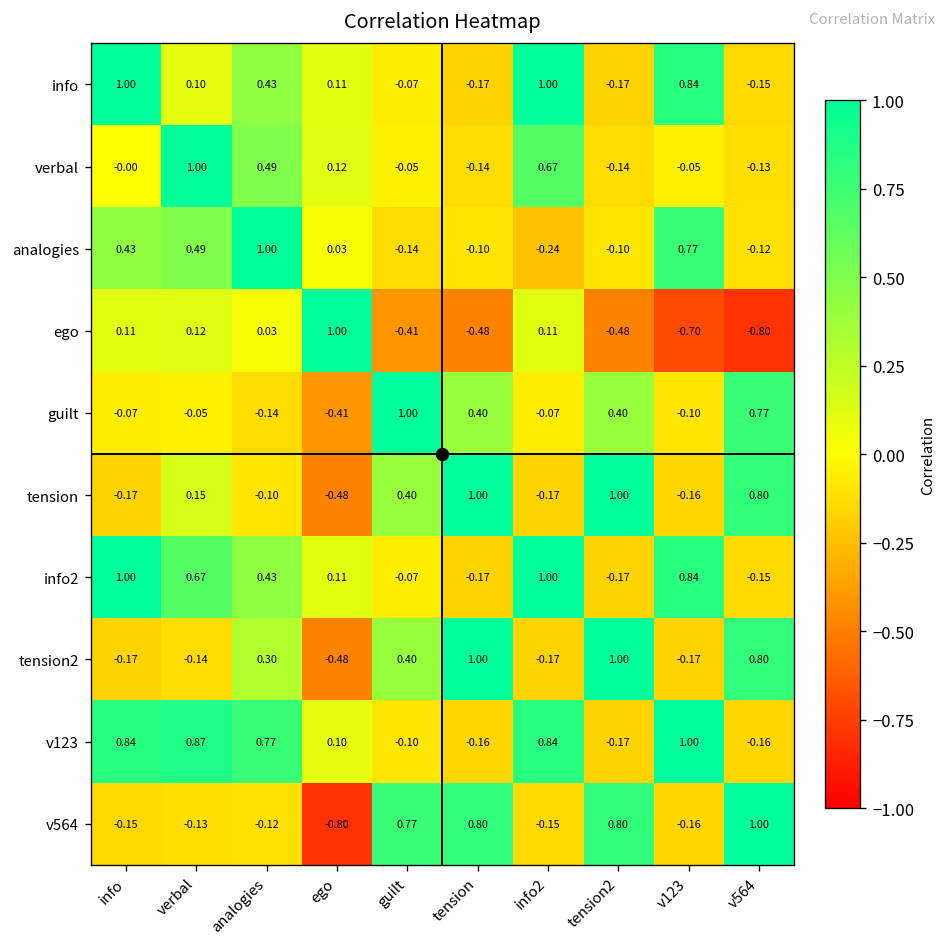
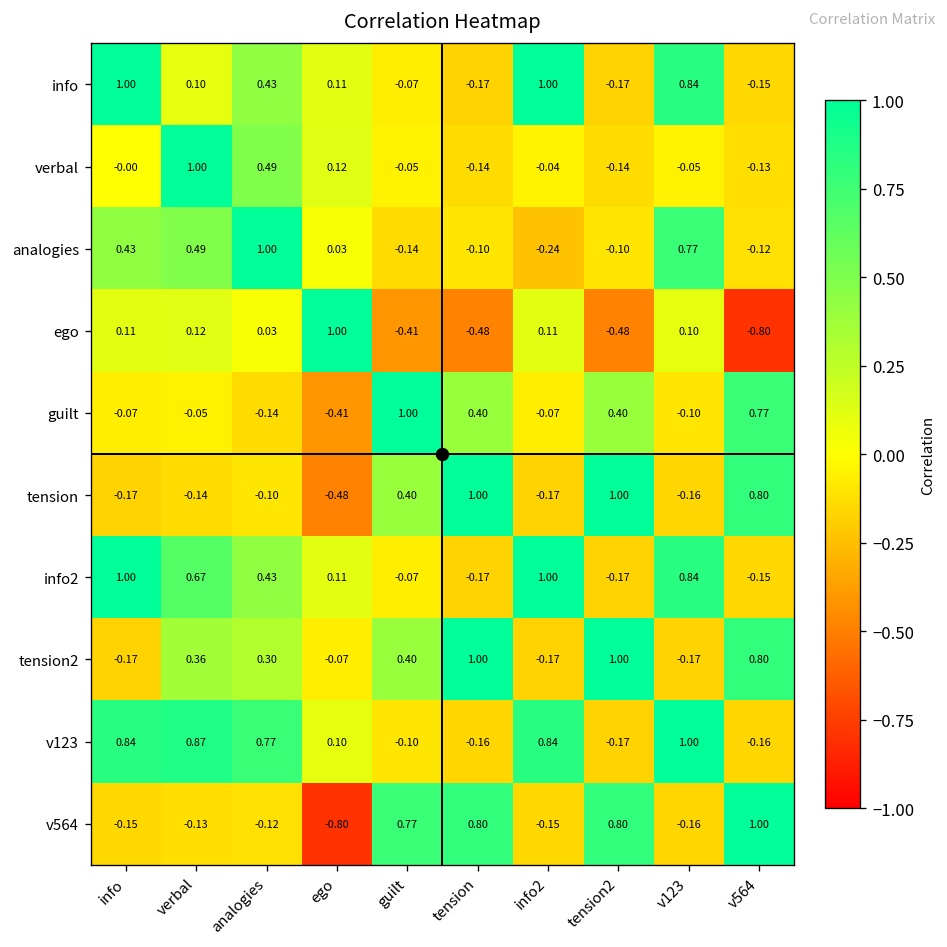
verbal, info2: 0.67 -> -0.04
ego, v123: -0.70 -> 0.10
tension, verbal: 0.15 -> -0.14
tension2, verbal: -0.14 -> 0.36
tension2, ego: -0.48 -> -0.07
